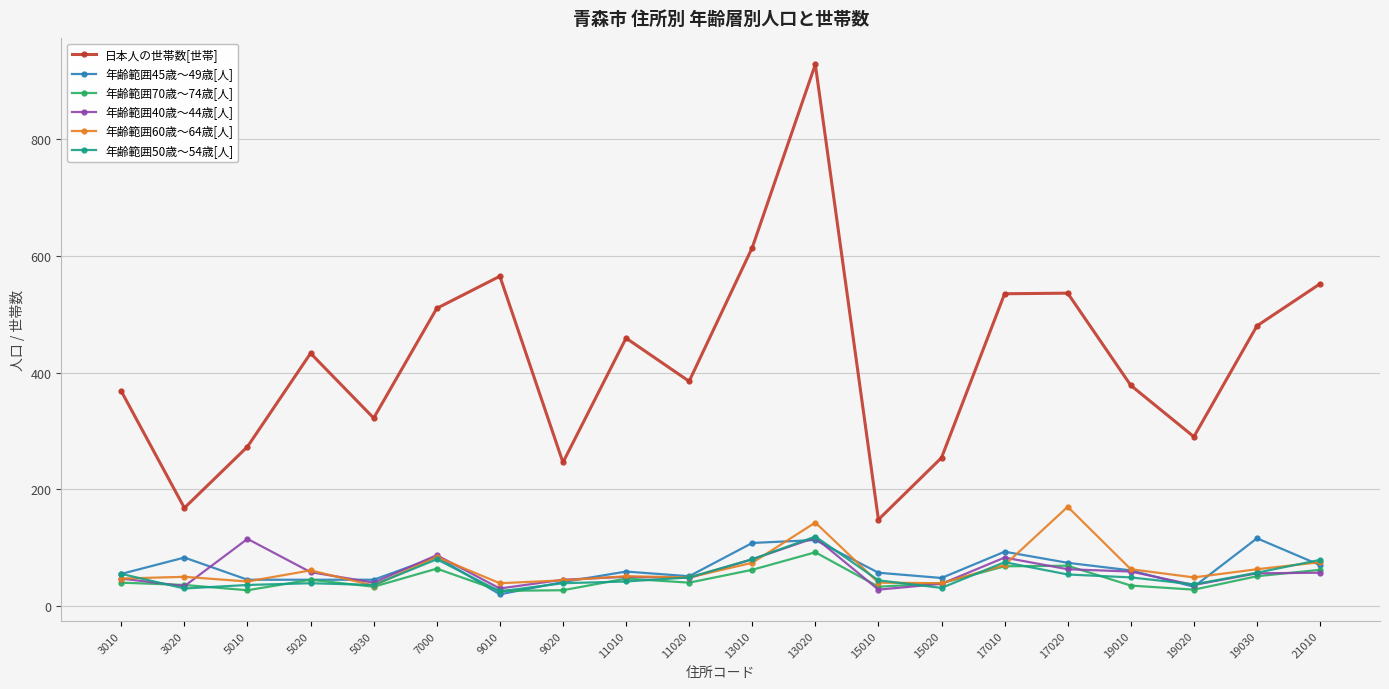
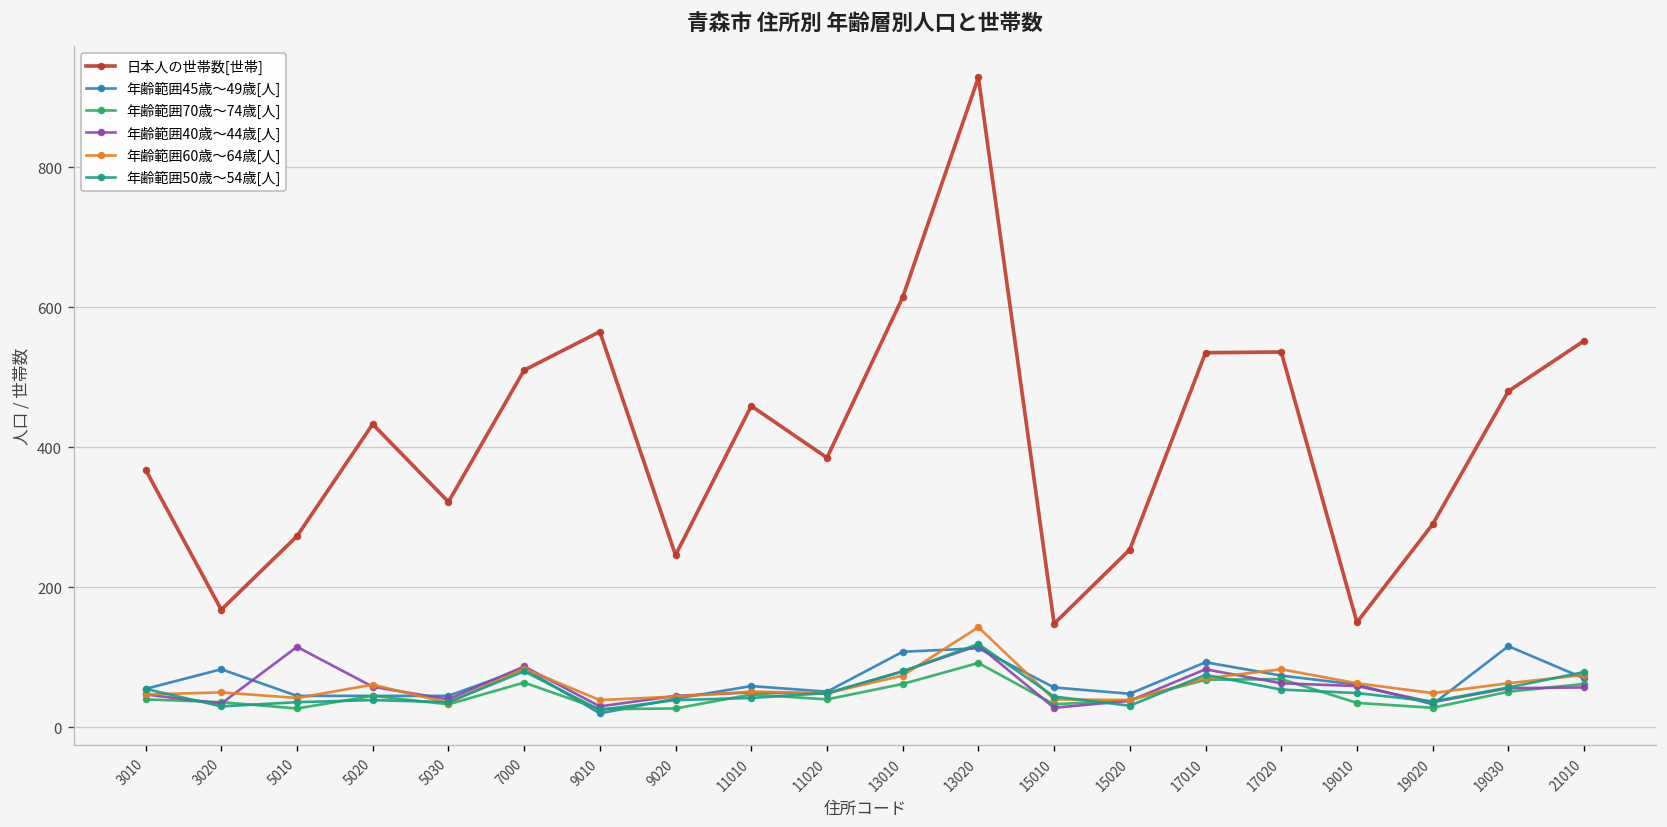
年齢範囲60歳～64歳[人], 17020: 170 -> 80
日本人の世帯数[世帯], 19010: 380 -> 150
